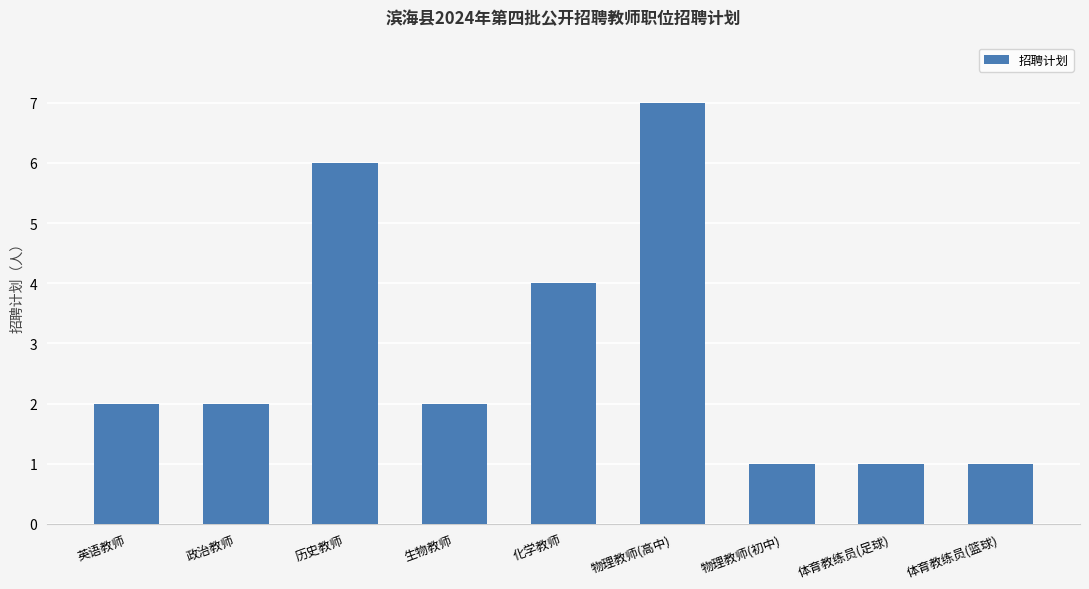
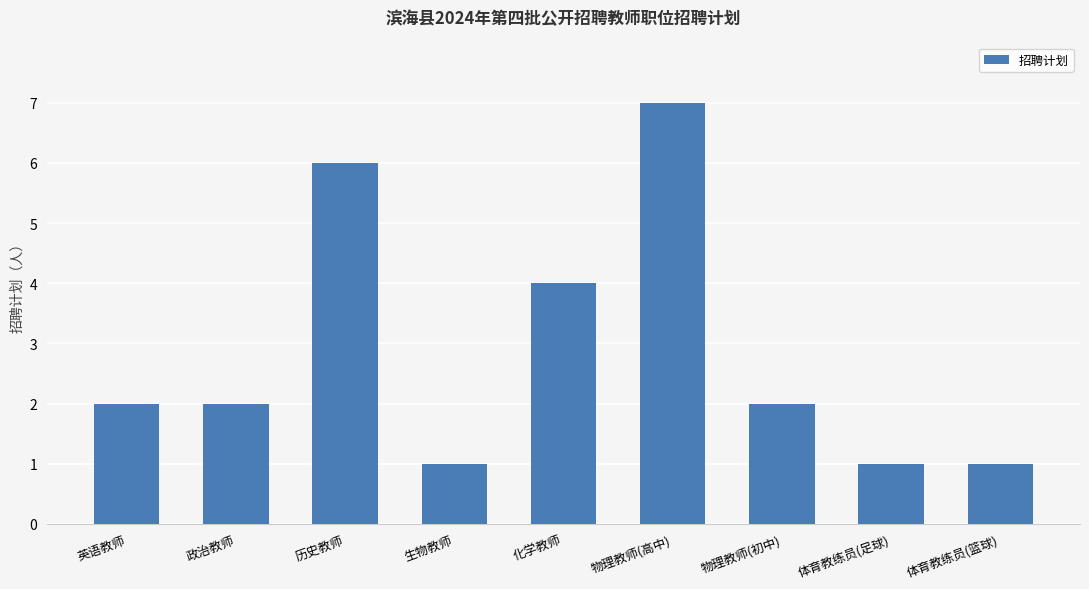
生物教师: 2 -> 1
物理教师(初中): 1 -> 2
